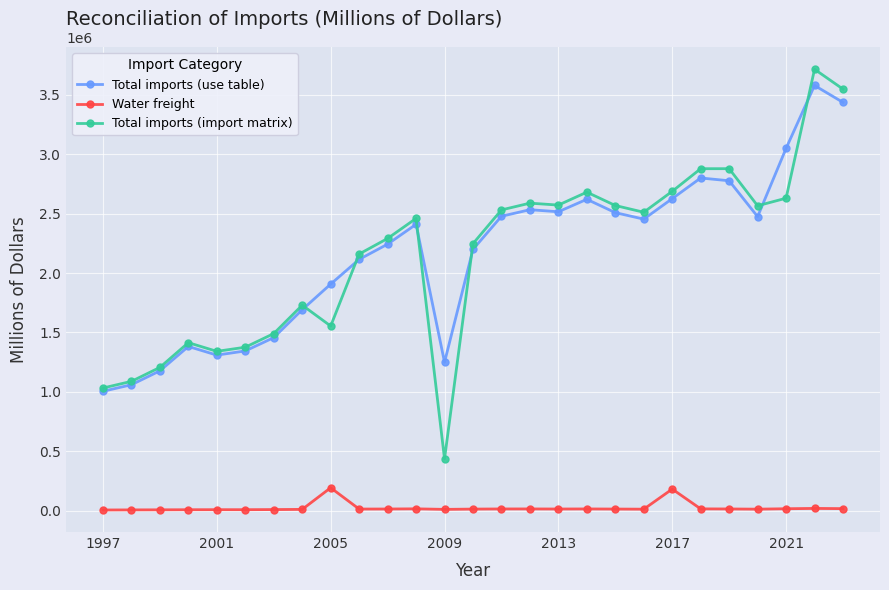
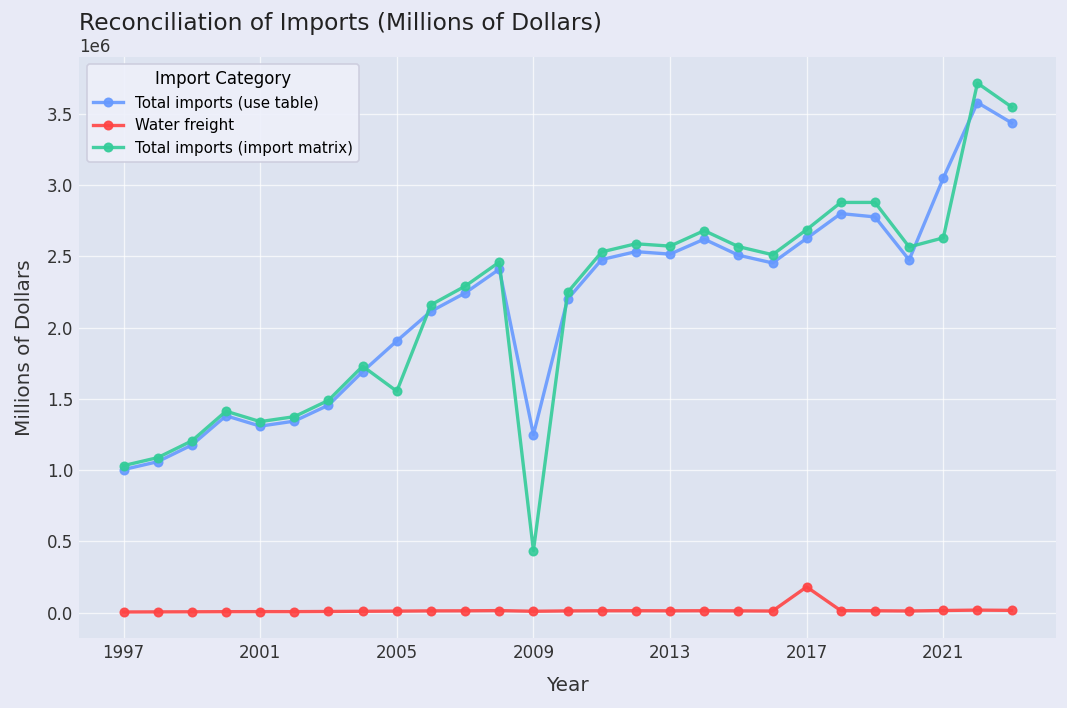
Water freight, 2005: 190000 -> 10000
